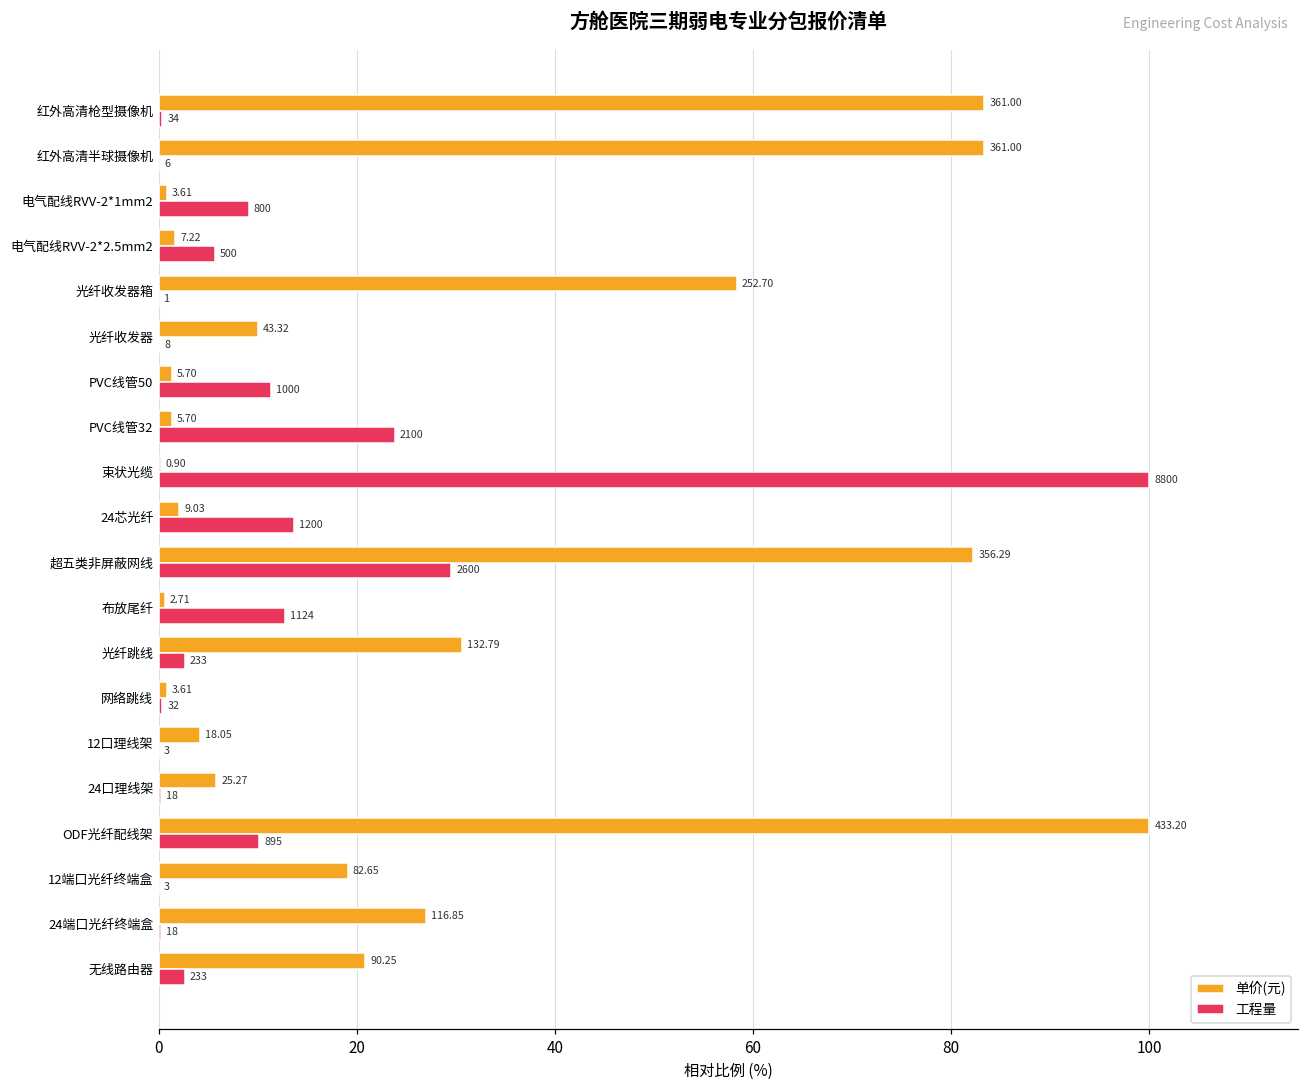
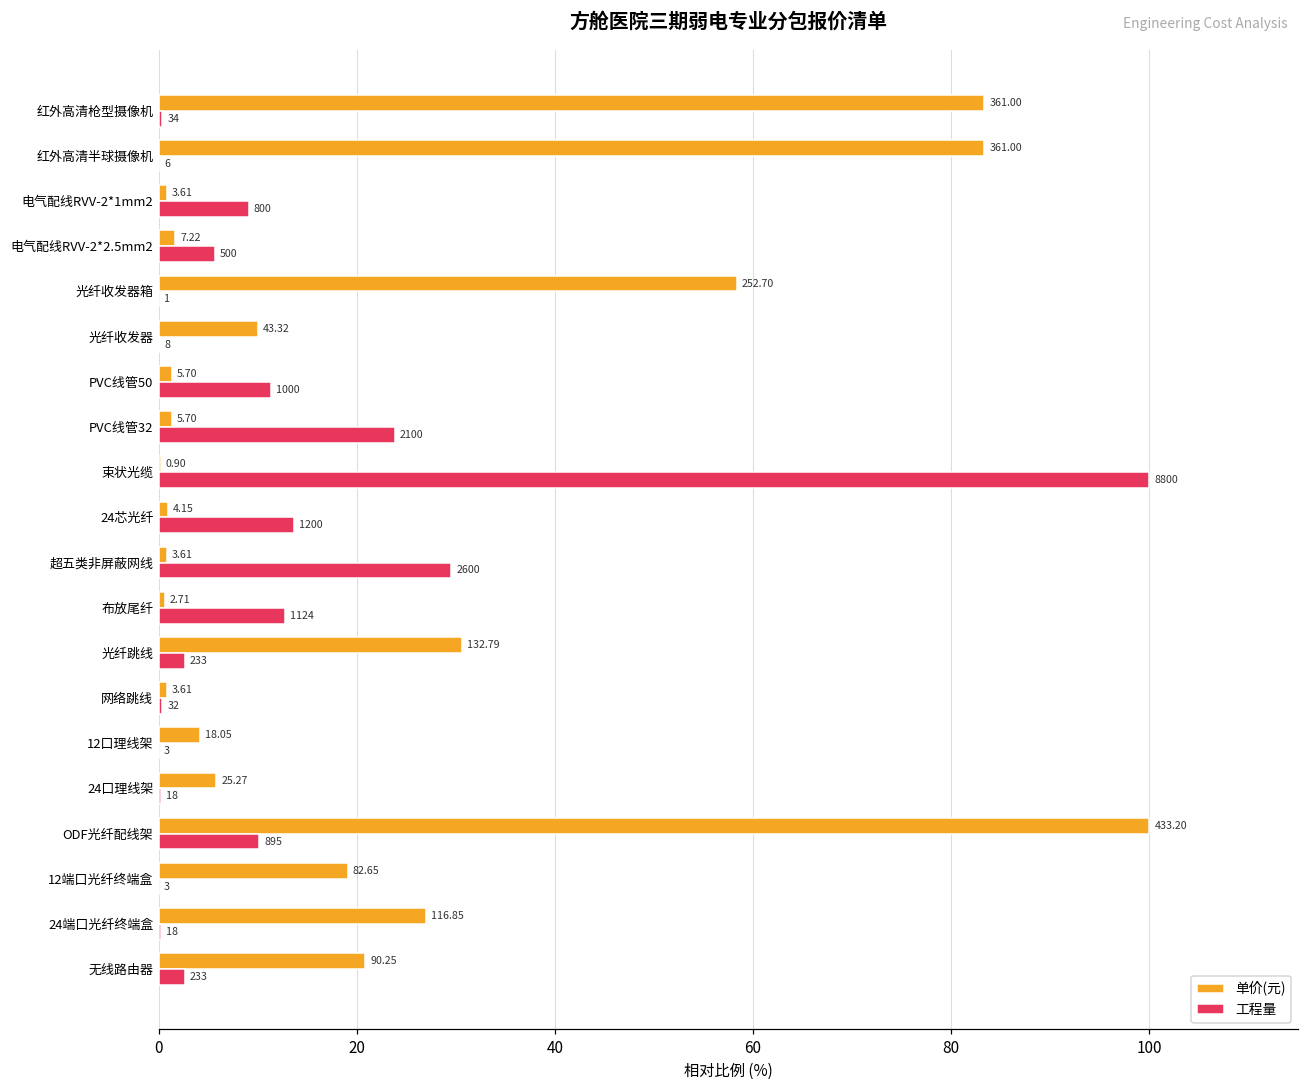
单价(元), 24芯光纤: 9.03 -> 4.15
单价(元), 超五类非屏蔽网线: 356.29 -> 3.61
